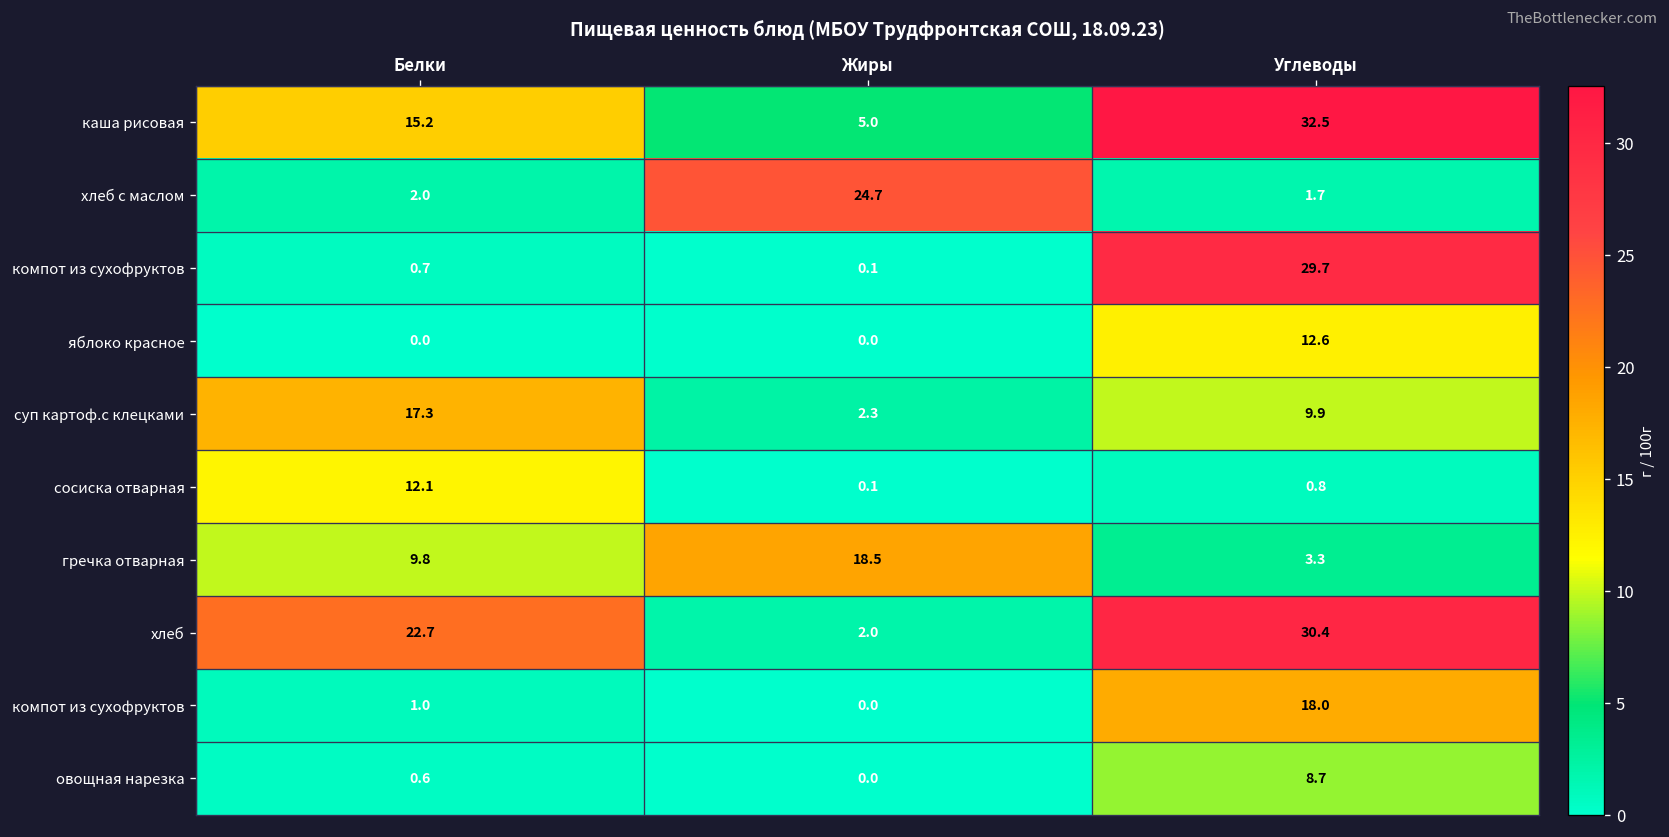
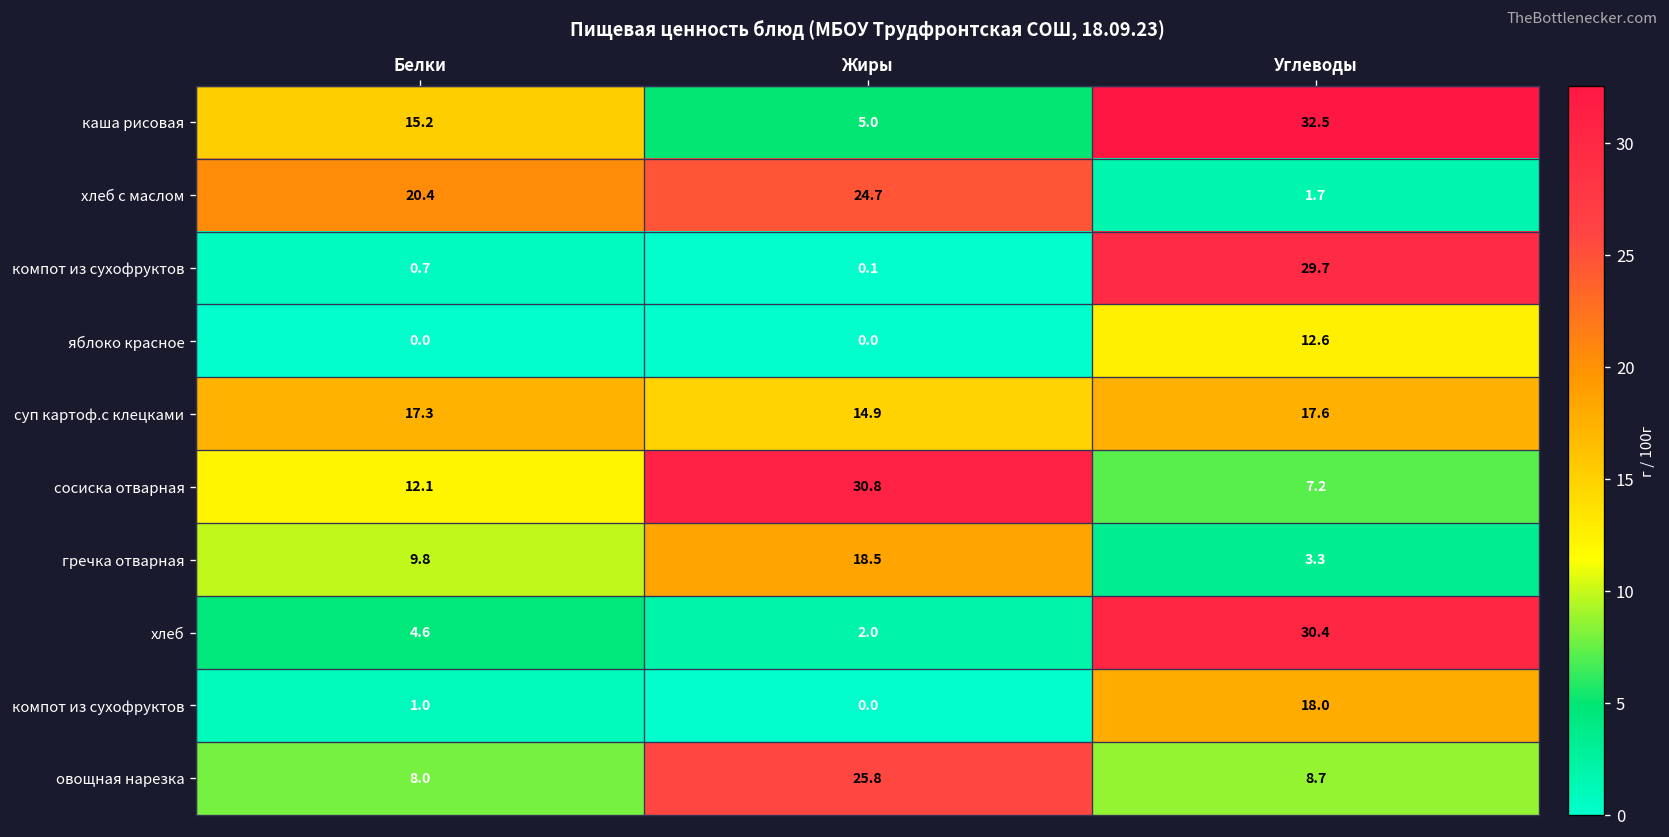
хлеб с маслом, Белки: 2.0 -> 20.4
суп картоф.с клецками, Жиры: 2.3 -> 14.9
суп картоф.с клецками, Углеводы: 9.9 -> 17.6
сосиска отварная, Жиры: 0.1 -> 30.8
сосиска отварная, Углеводы: 0.8 -> 7.2
хлеб, Белки: 22.7 -> 4.6
овощная нарезка, Белки: 0.6 -> 8.0
овощная нарезка, Жиры: 0.0 -> 25.8
